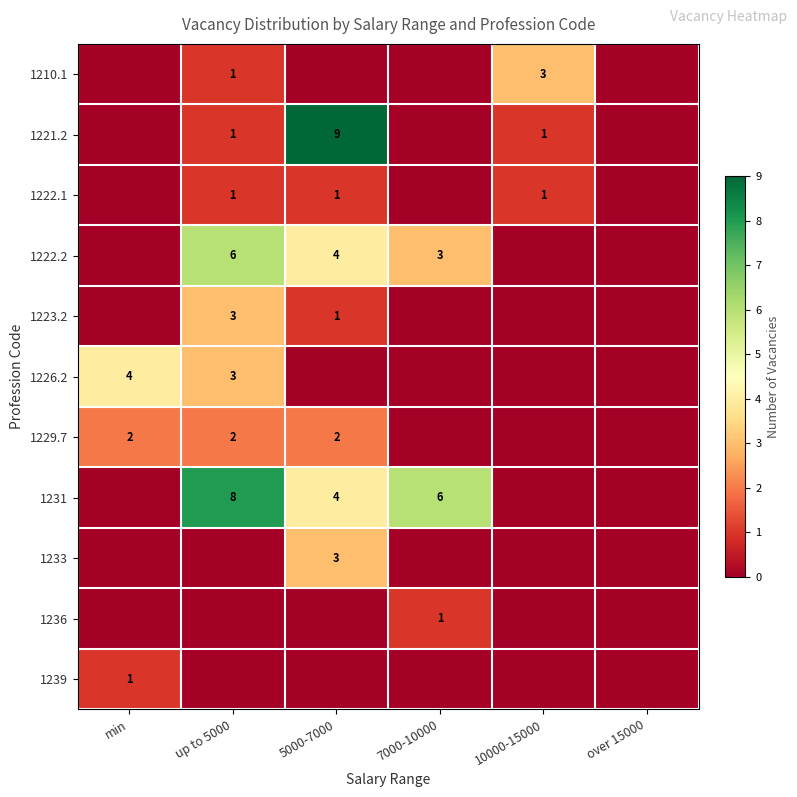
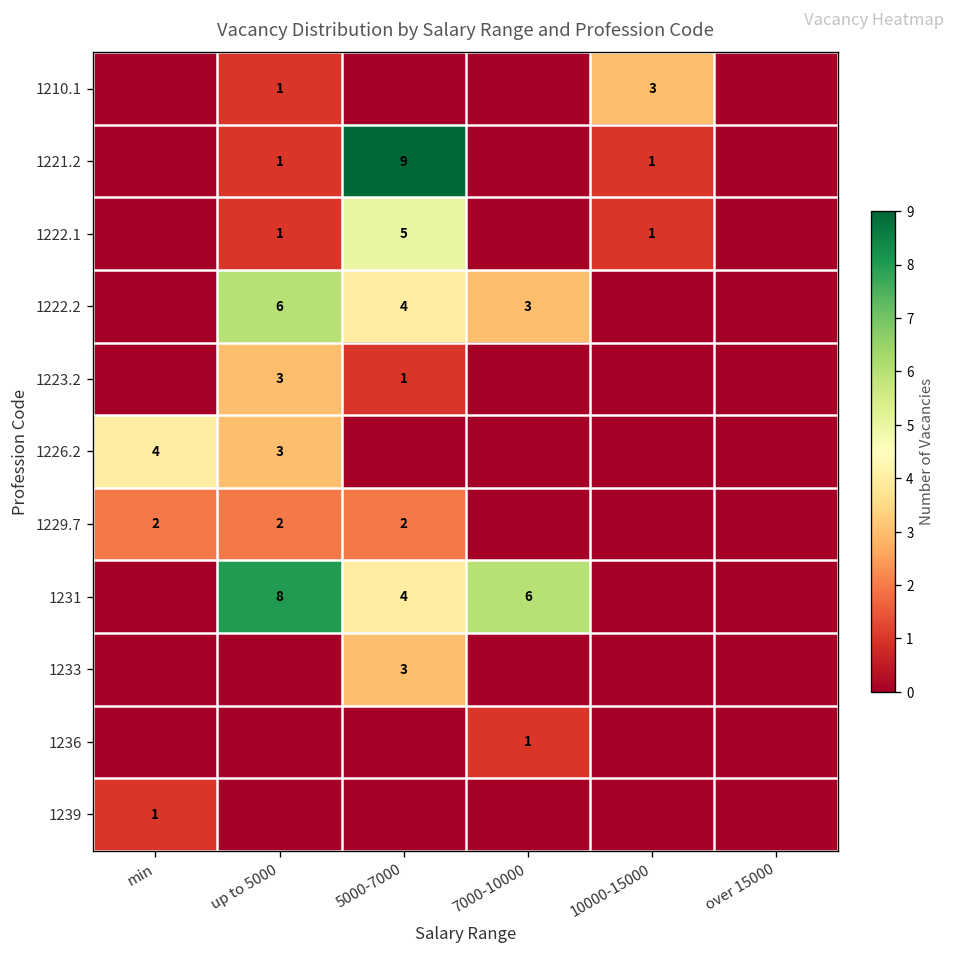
1222.1, 5000-7000: 1 -> 5
